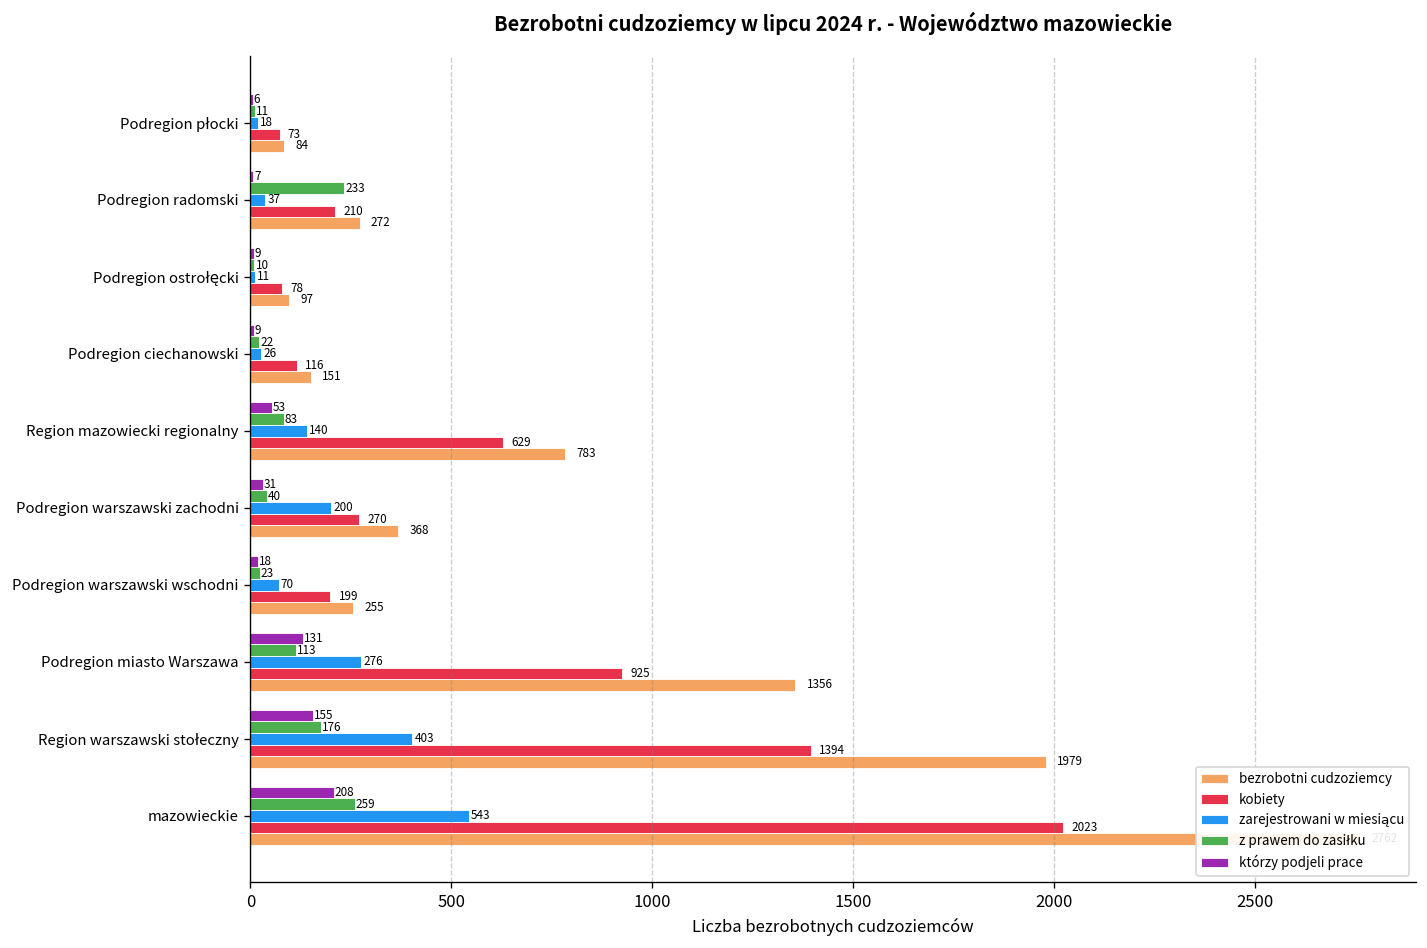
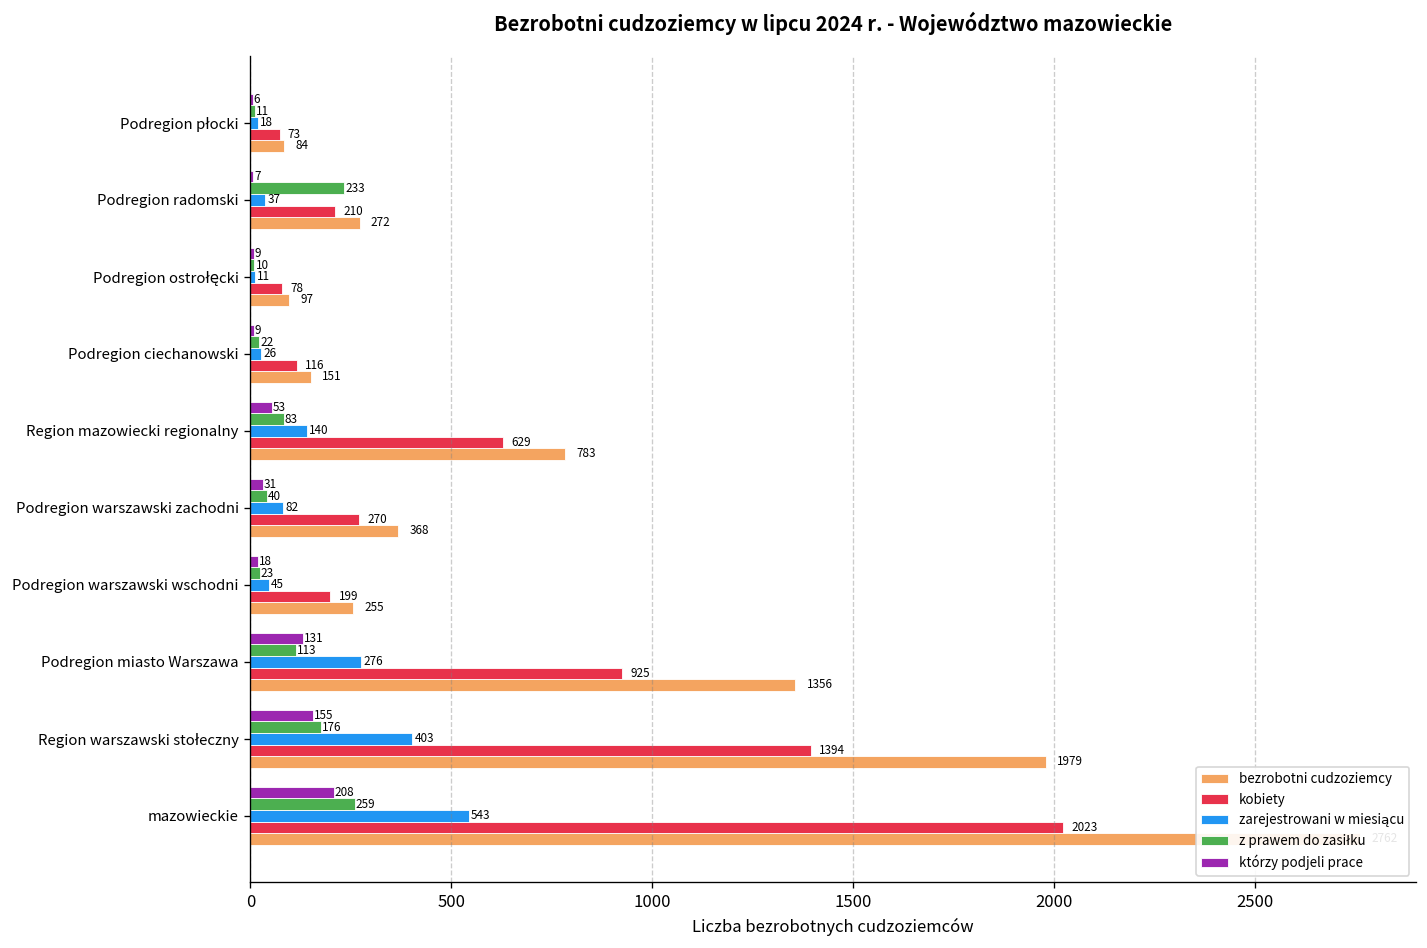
zarejestrowani w miesiącu, Podregion warszawski zachodni: 200 -> 82
zarejestrowani w miesiącu, Podregion warszawski wschodni: 70 -> 45
